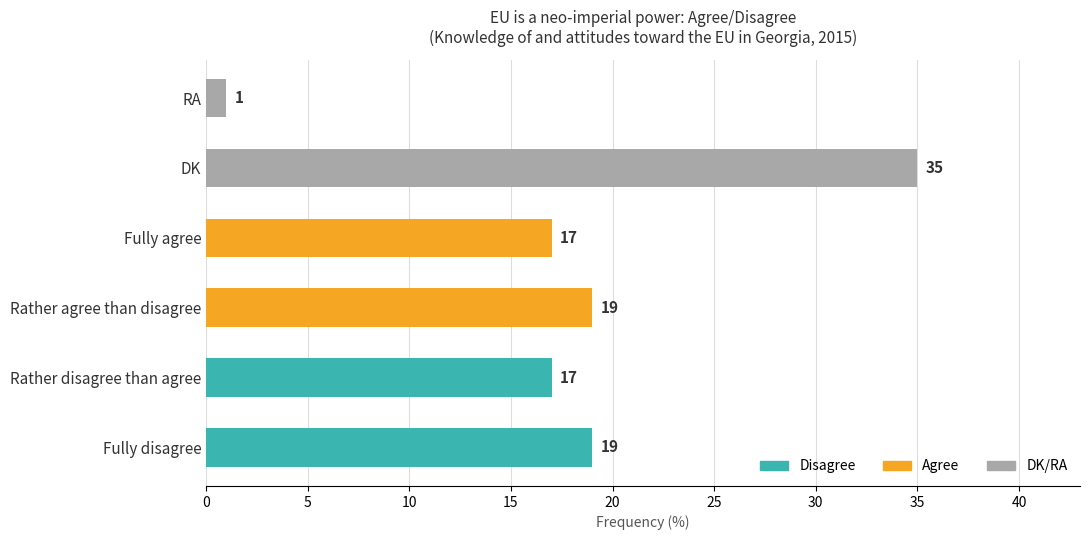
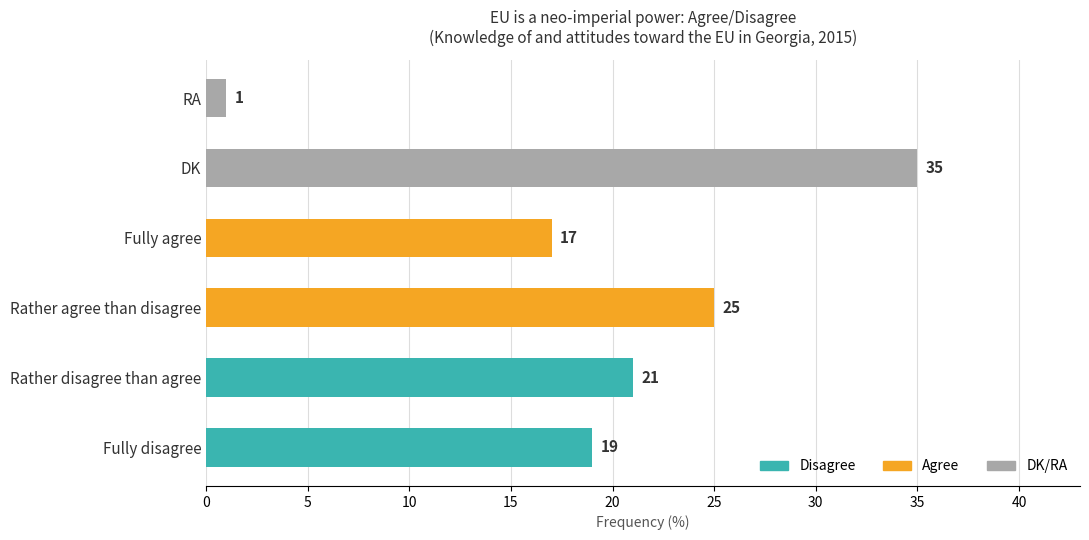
Rather agree than disagree: 19 -> 25
Rather disagree than agree: 17 -> 21
